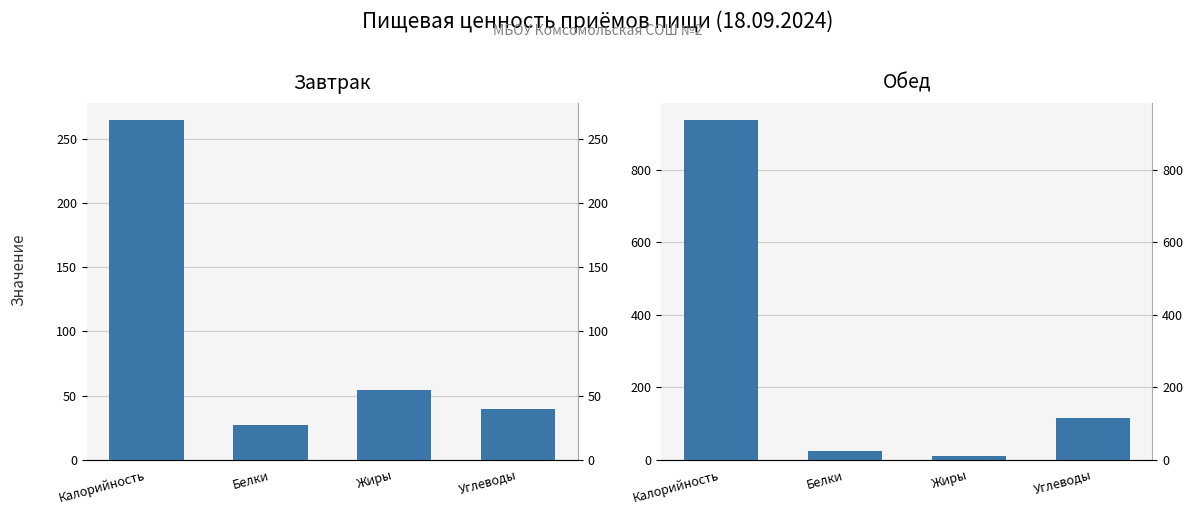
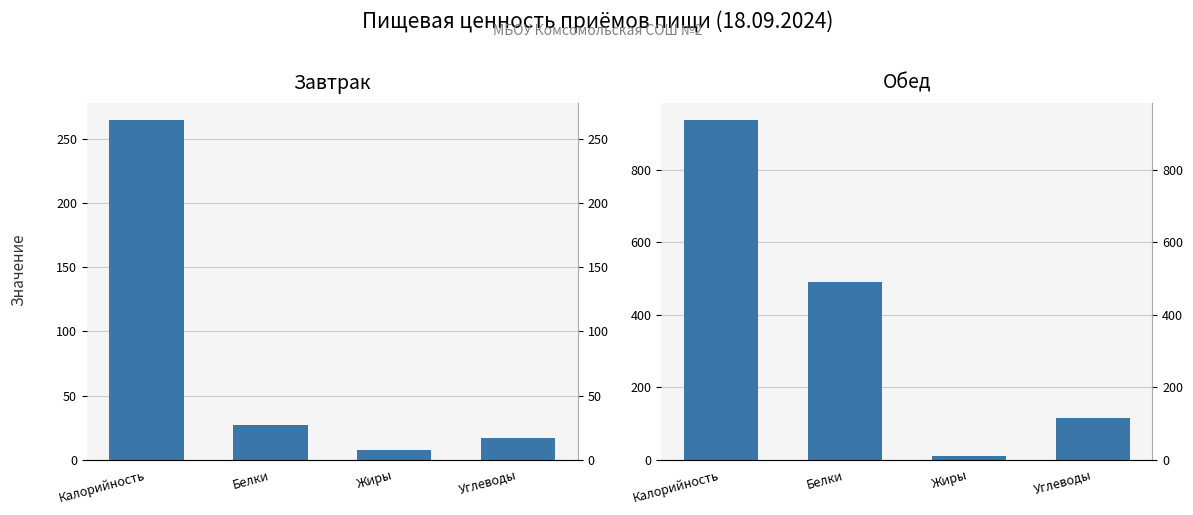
Завтрак, Жиры: 55 -> 8
Завтрак, Углеводы: 39 -> 17
Обед, Белки: 20 -> 490
